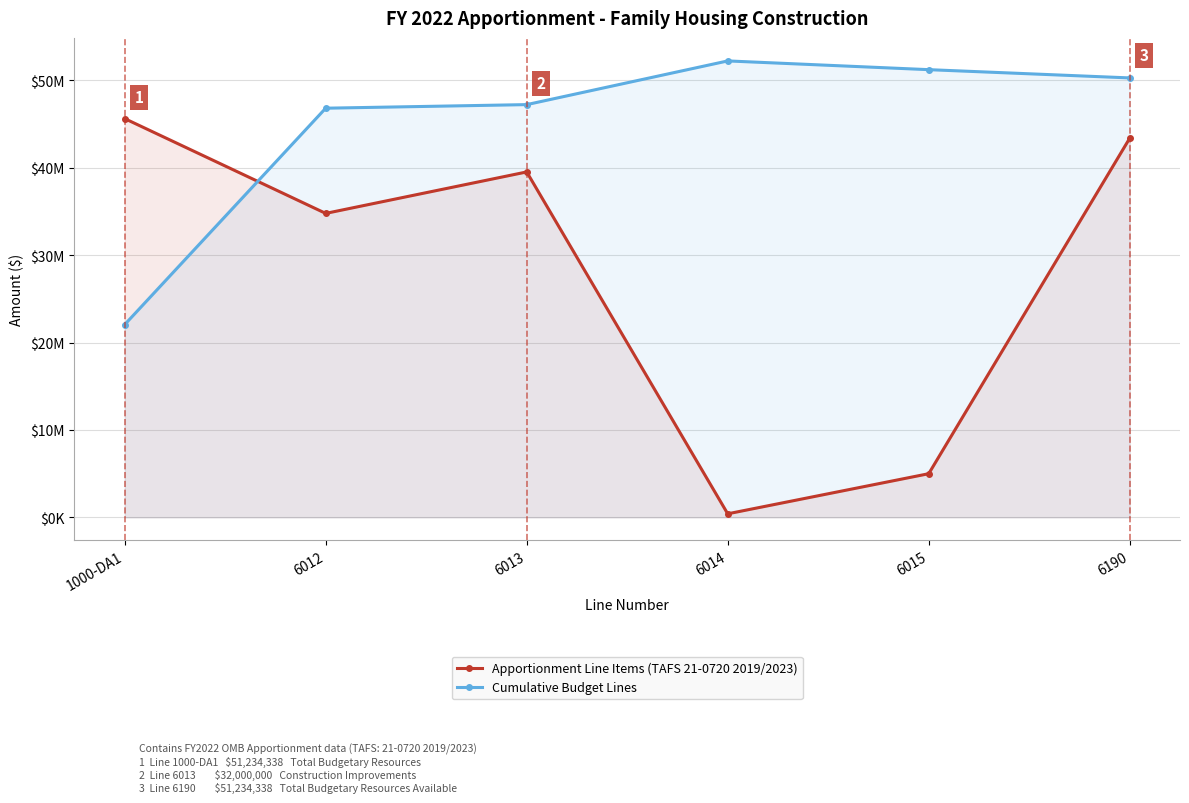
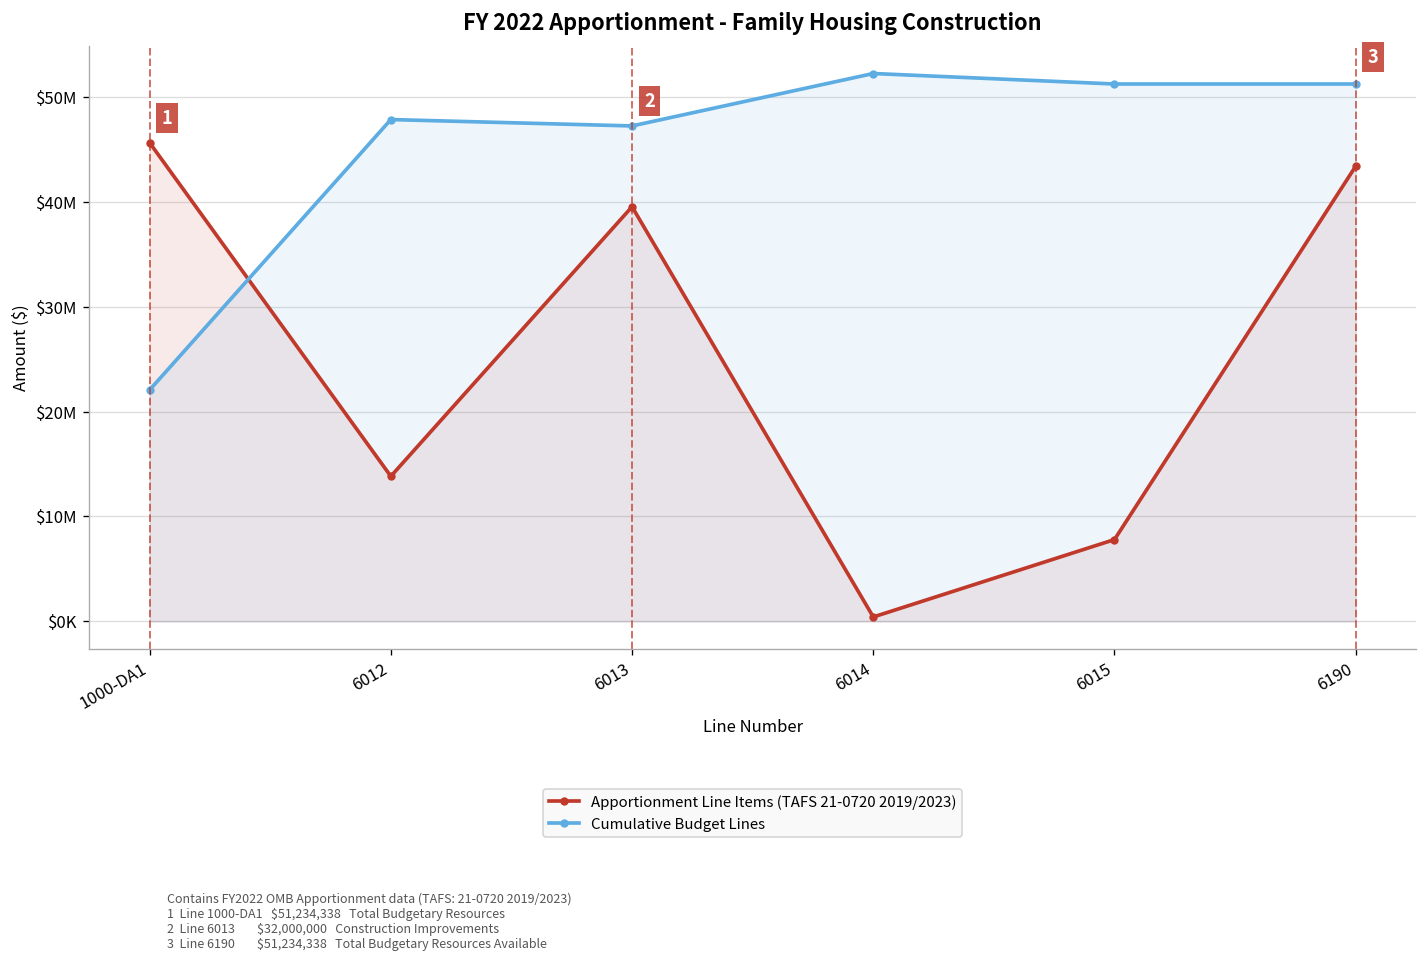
Apportionment Line Items (TAFS 21-0720 2019/2023), 6012: $35000000 -> $14000000
Cumulative Budget Lines, 6012: $47000000 -> $48000000
Apportionment Line Items (TAFS 21-0720 2019/2023), 6015: $5000000 -> $8000000
Cumulative Budget Lines, 6190: $50000000 -> $51000000
